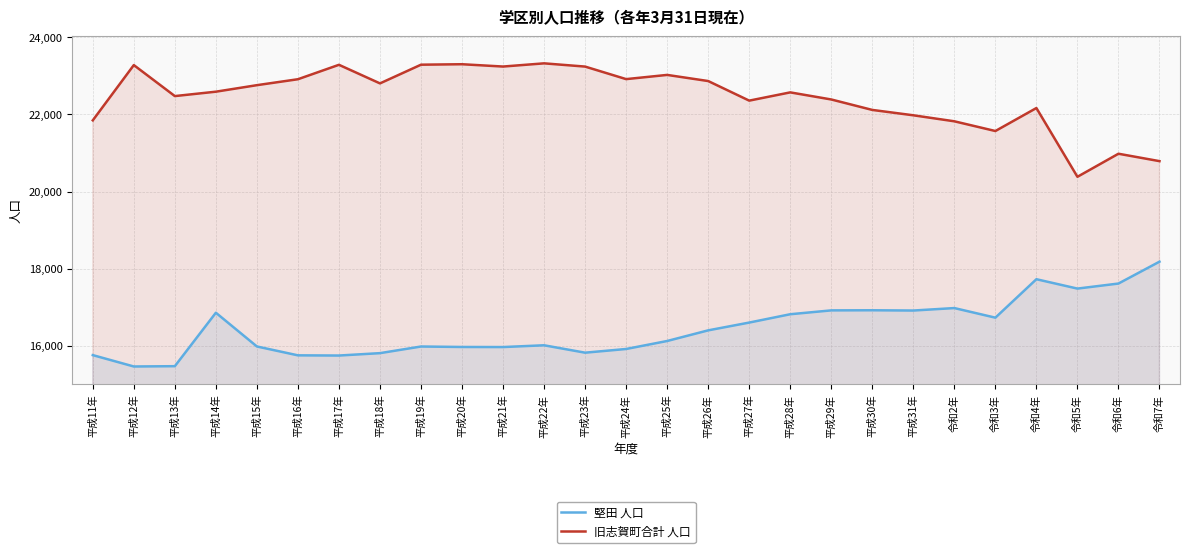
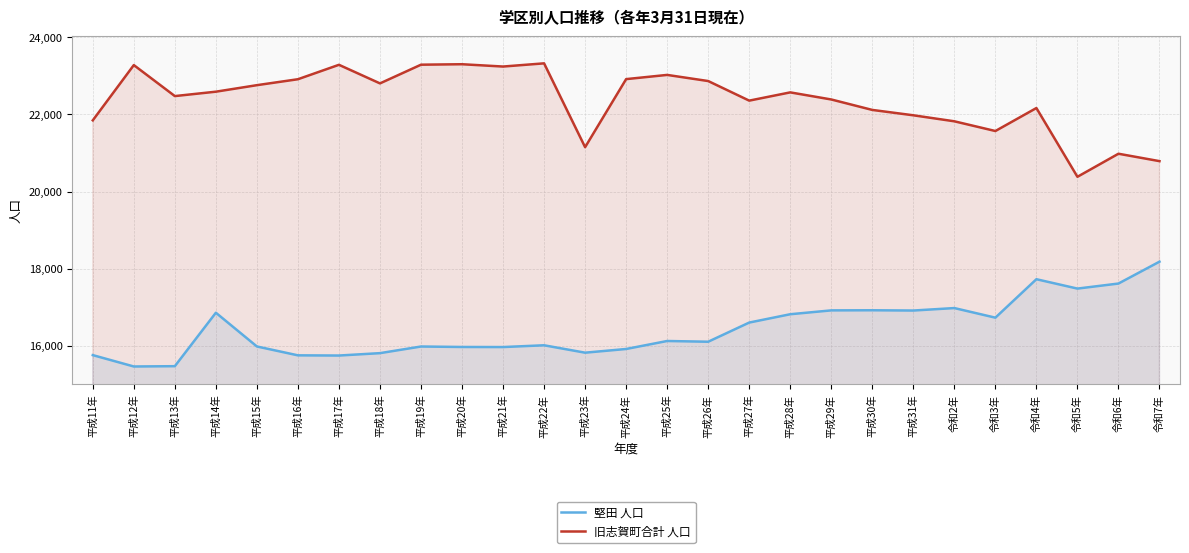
旧志賀町合計 人口, 平成23年: 23,200 -> 21,200
堅田 人口, 平成26年: 16,400 -> 16,100
